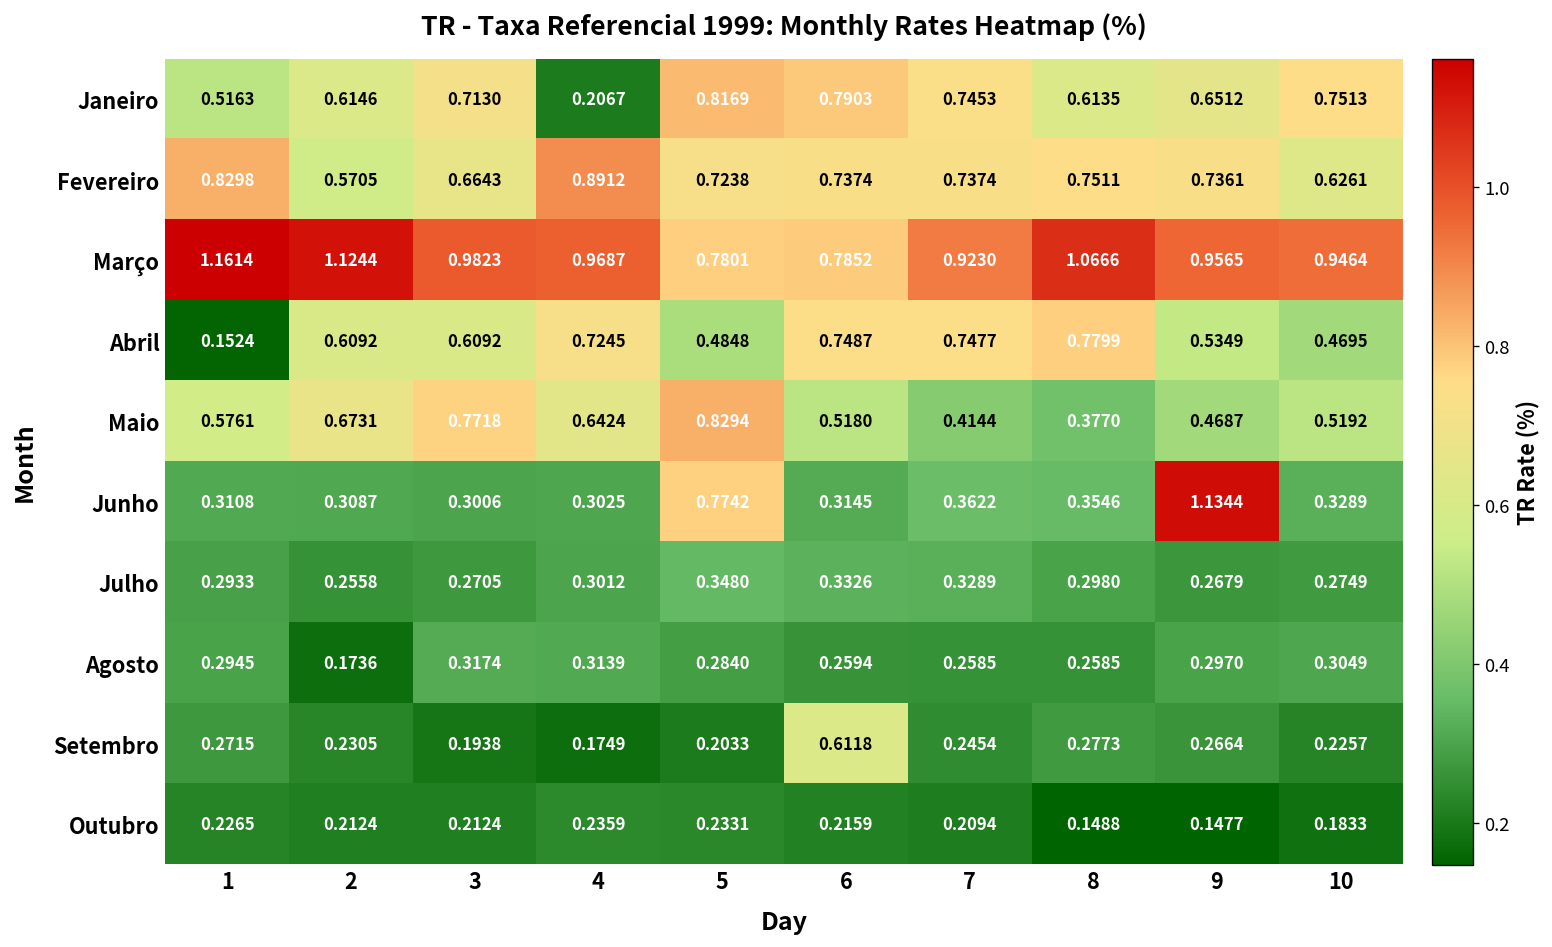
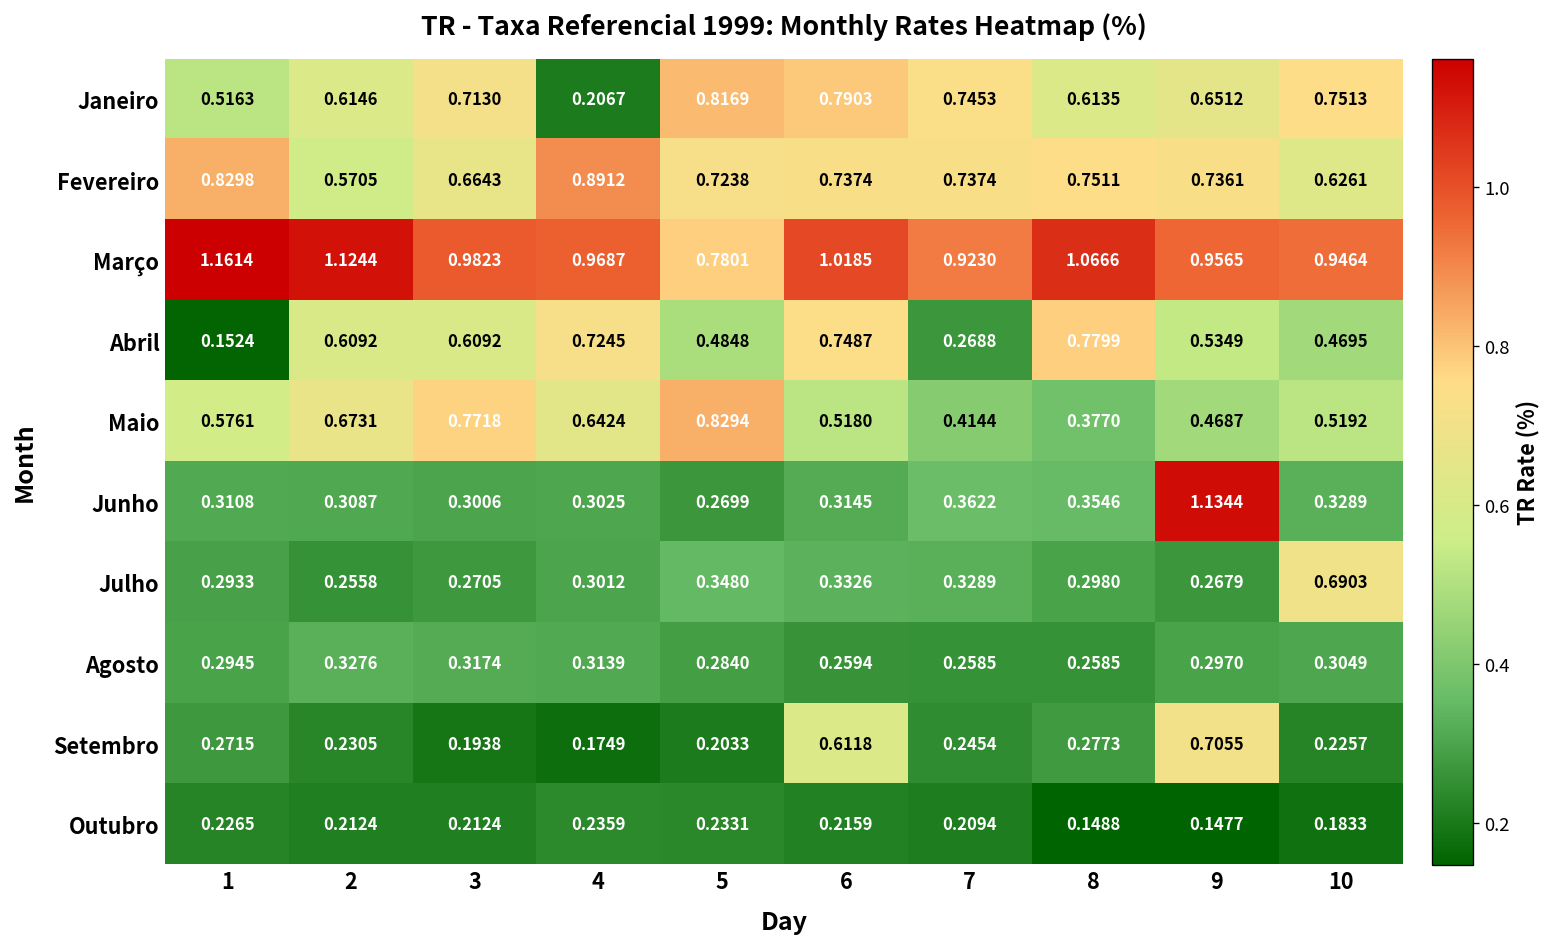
Março, 6: 0.7852 -> 1.0185
Abril, 7: 0.7477 -> 0.2688
Junho, 5: 0.7742 -> 0.2699
Julho, 10: 0.2749 -> 0.6903
Agosto, 2: 0.1736 -> 0.3276
Setembro, 9: 0.2664 -> 0.7055
